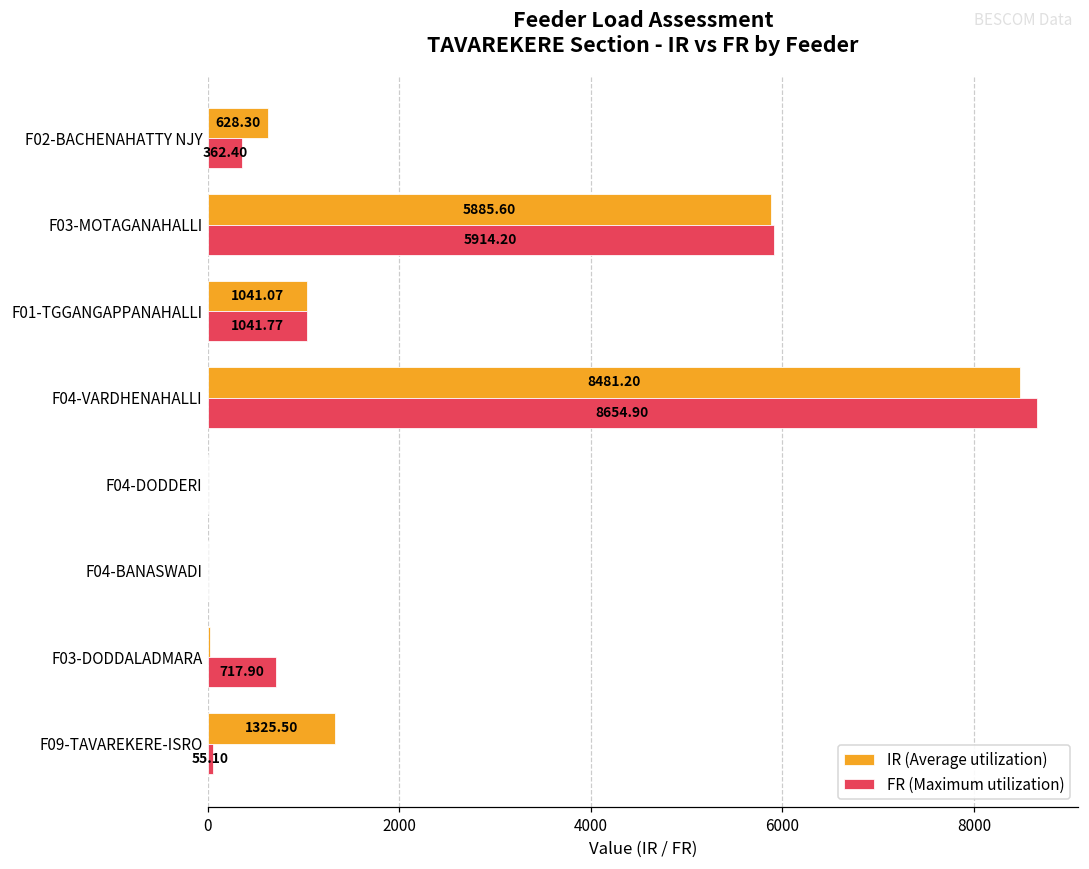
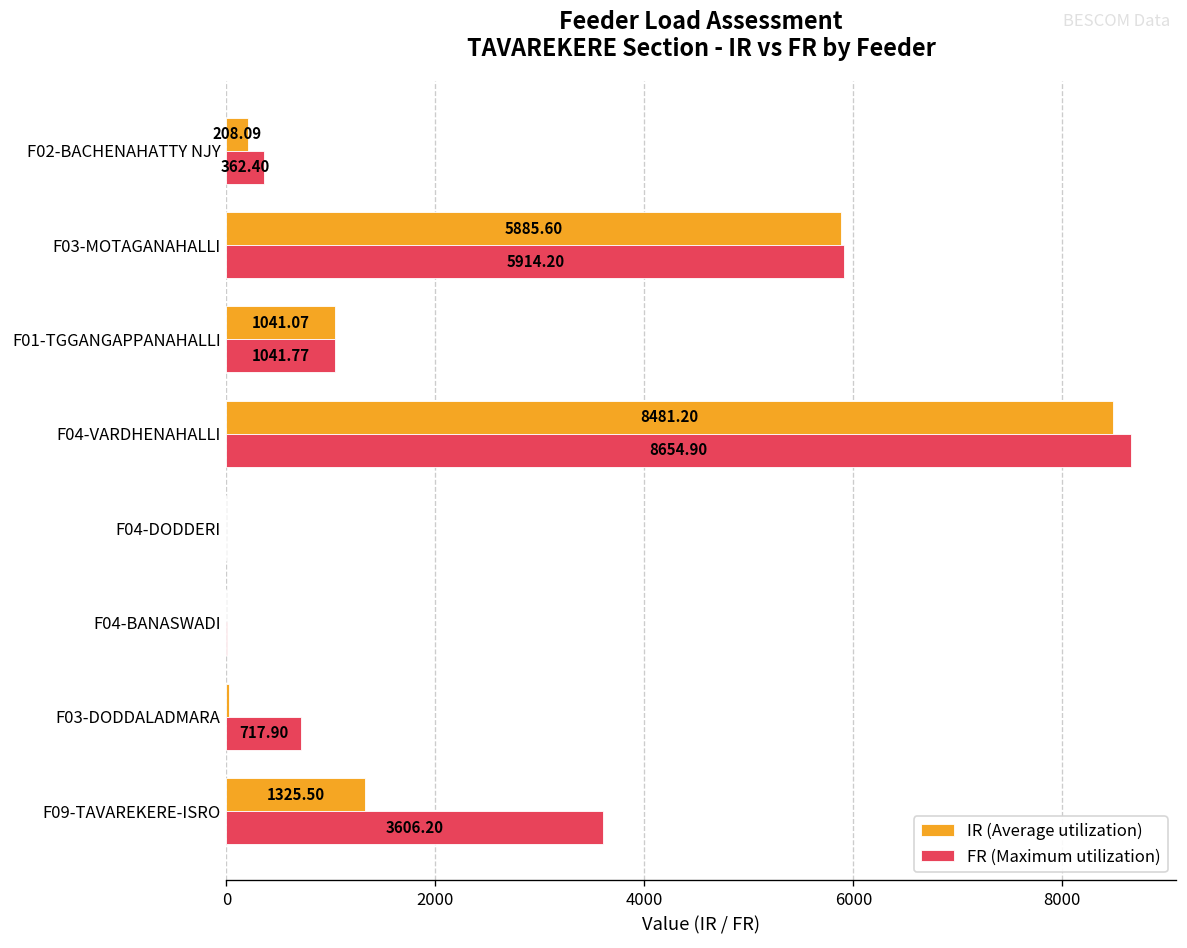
IR (Average utilization), F02-BACHENAHATTY NJY: 628.30 -> 208.09
FR (Maximum utilization), F09-TAVAREKERE-ISRO: 55.10 -> 3606.20
